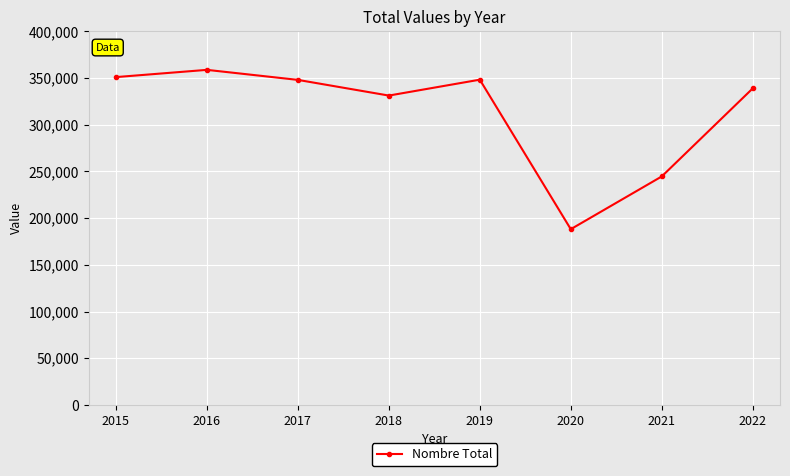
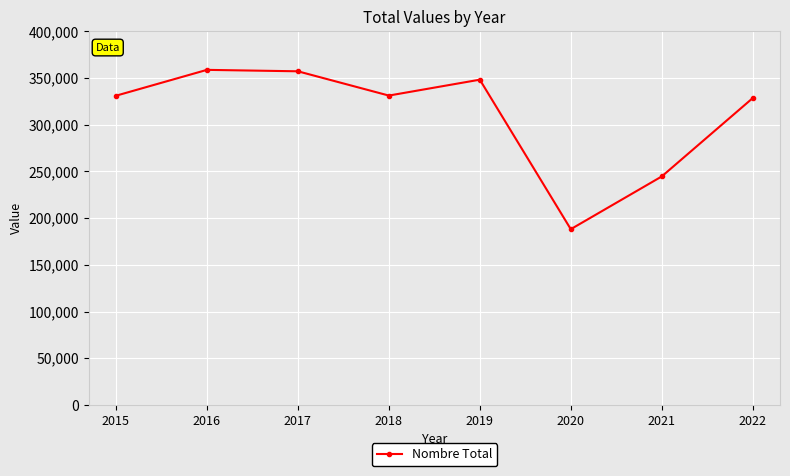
2015: 350,000 -> 330,000
2017: 350,000 -> 360,000
2022: 340,000 -> 330,000
